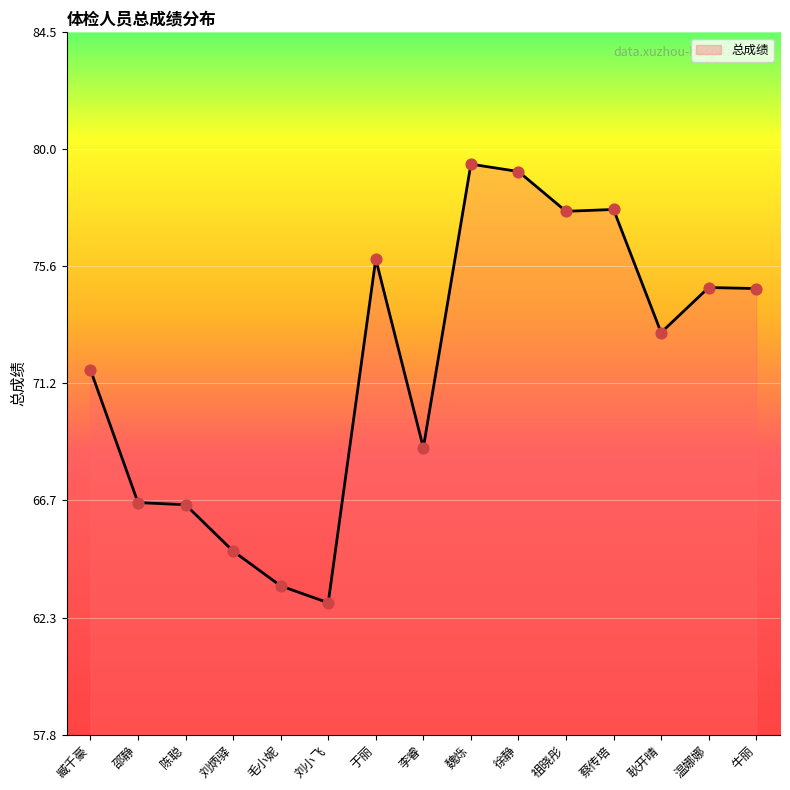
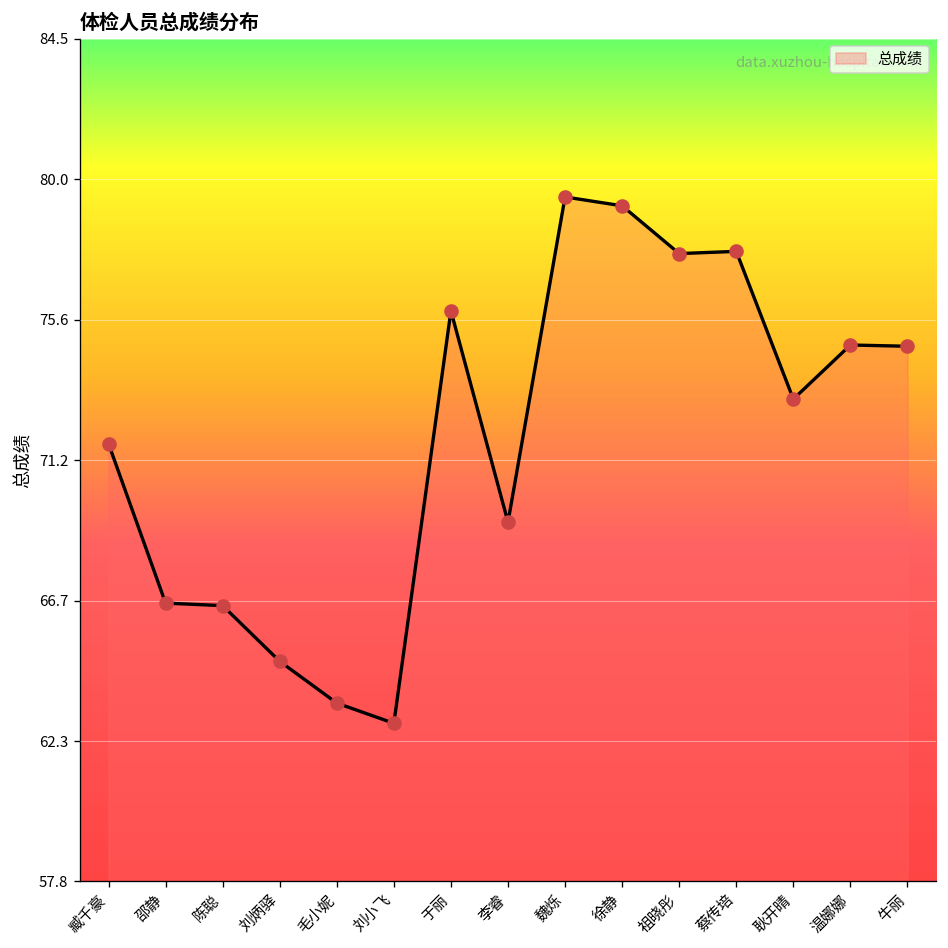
李睿: 68.7 -> 69.2
